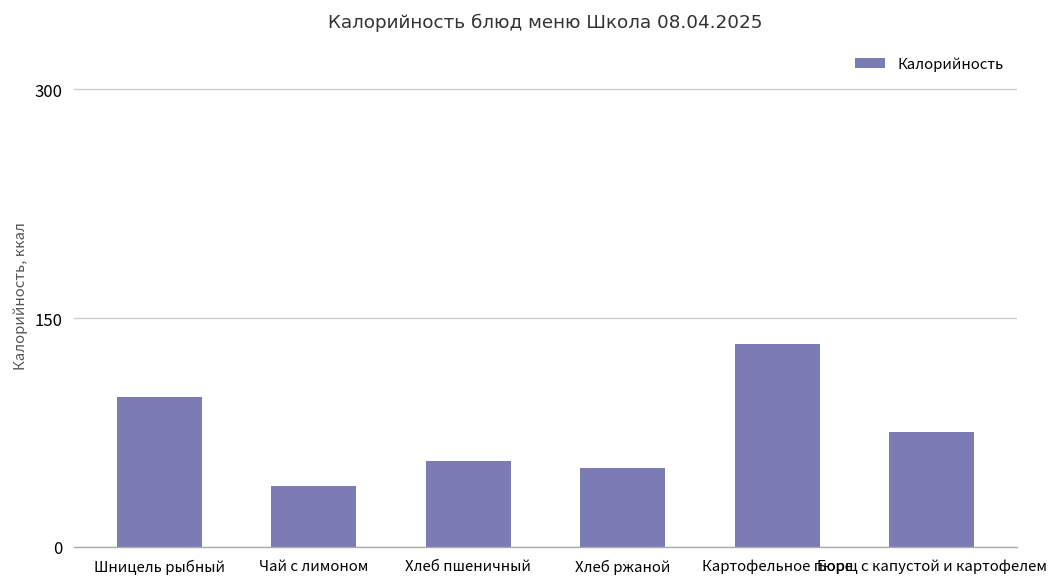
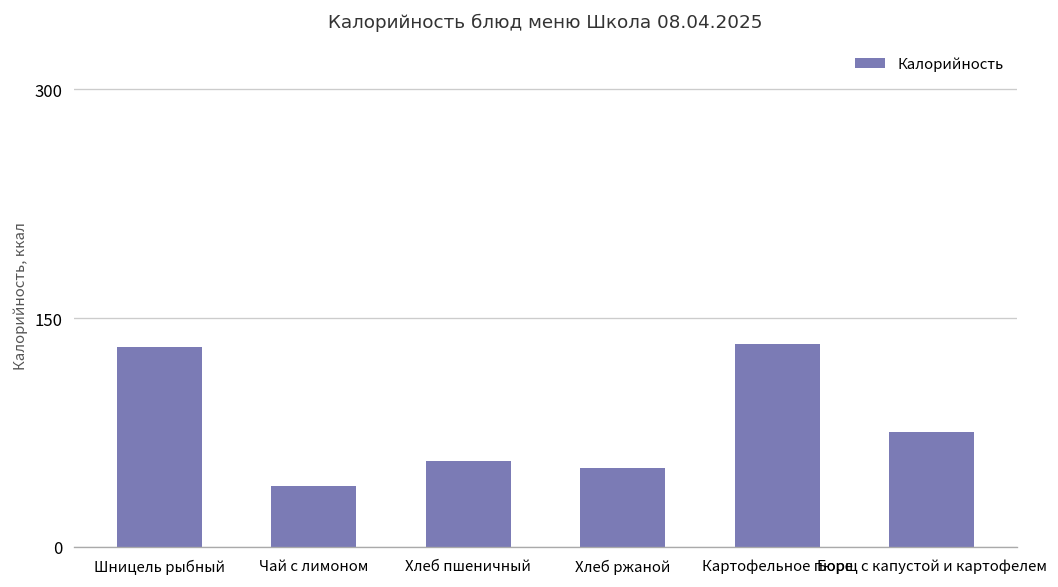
Шницель рыбный: 98 -> 131
